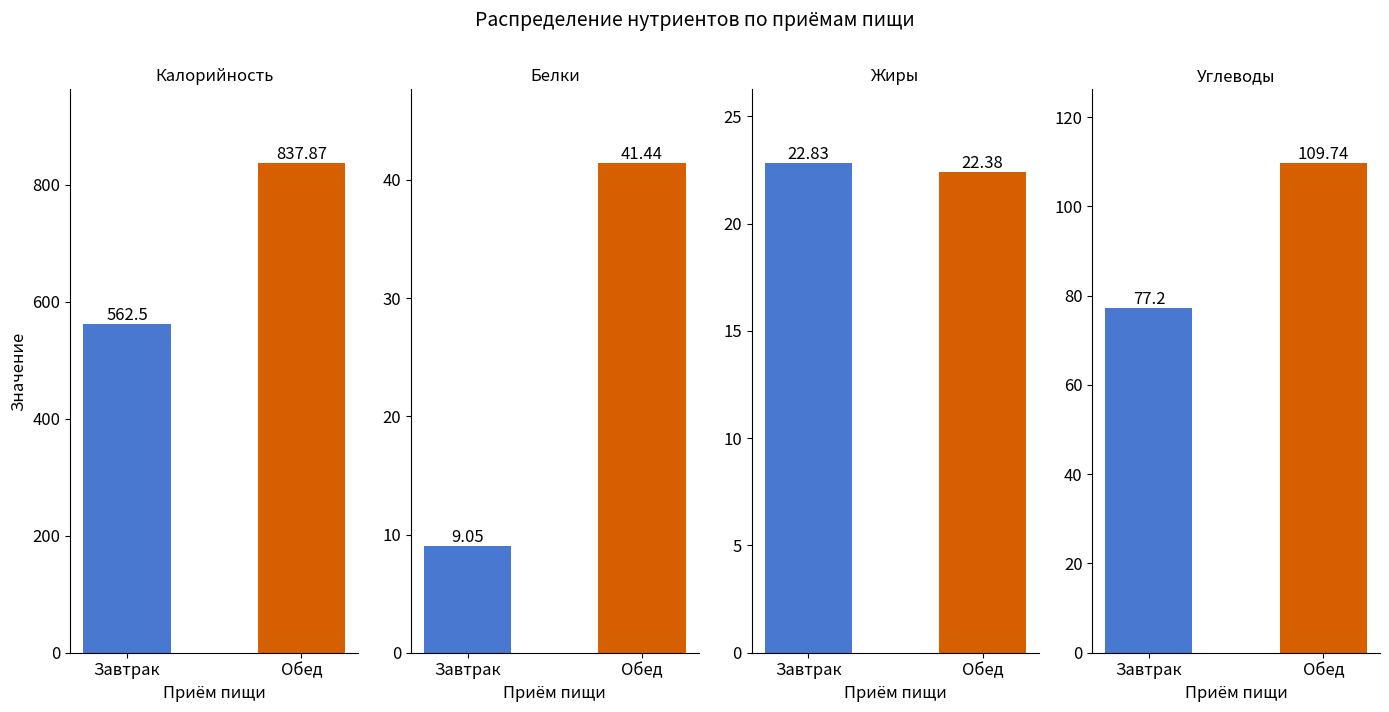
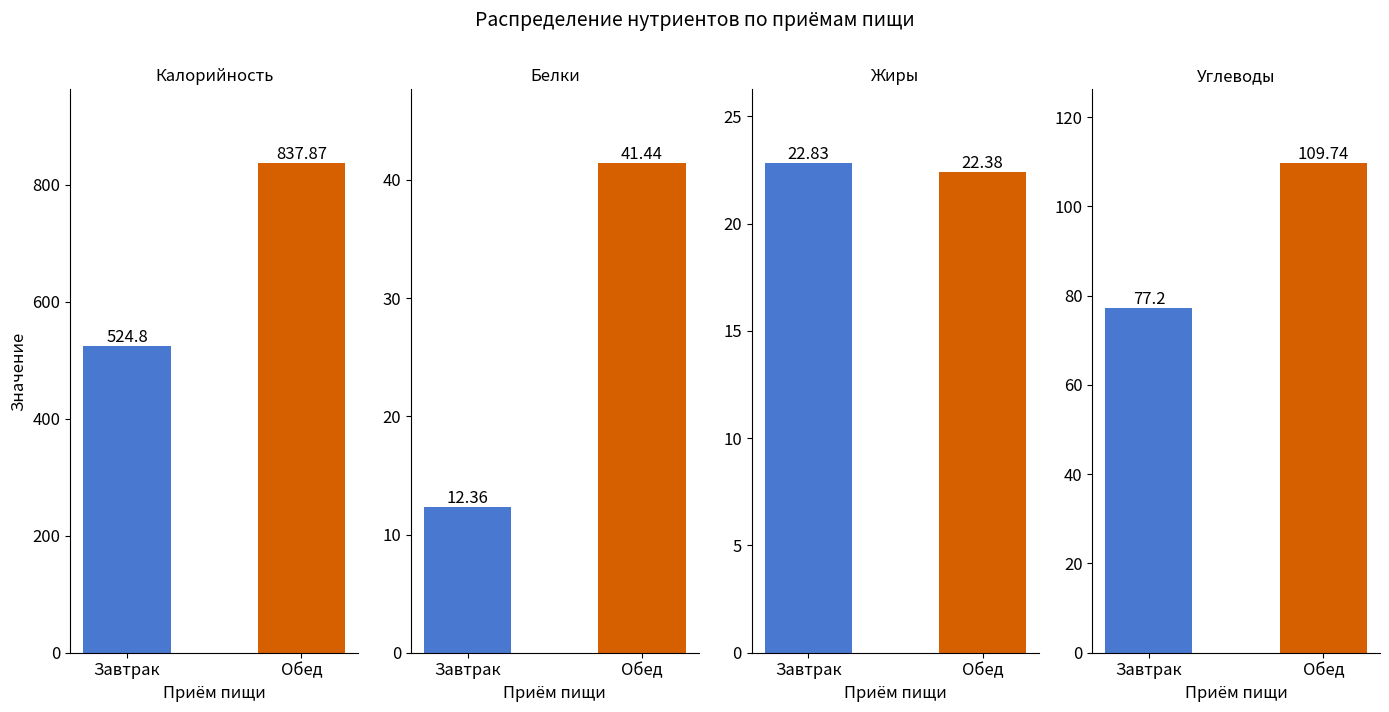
Калорийность, Завтрак: 562.5 -> 524.8
Белки, Завтрак: 9.05 -> 12.36
